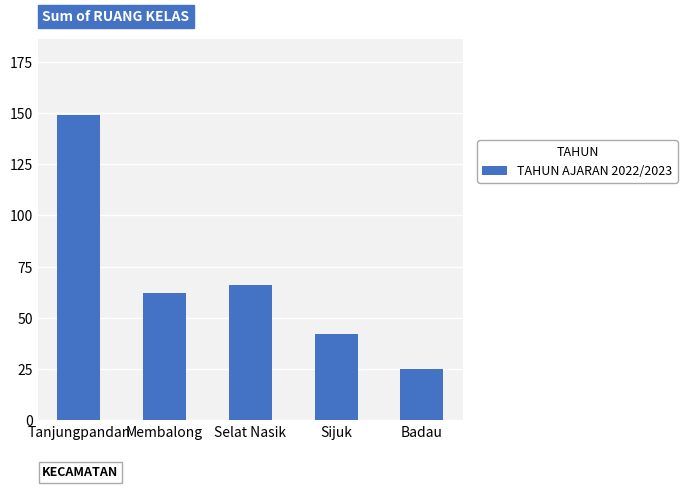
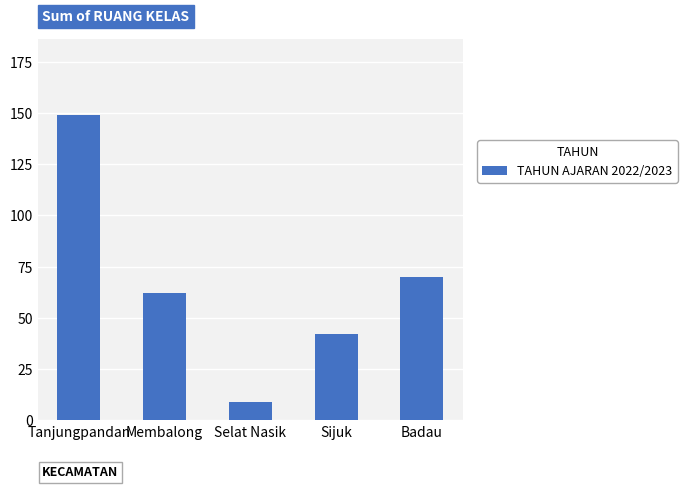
Selat Nasik: 66 -> 9
Badau: 25 -> 70
